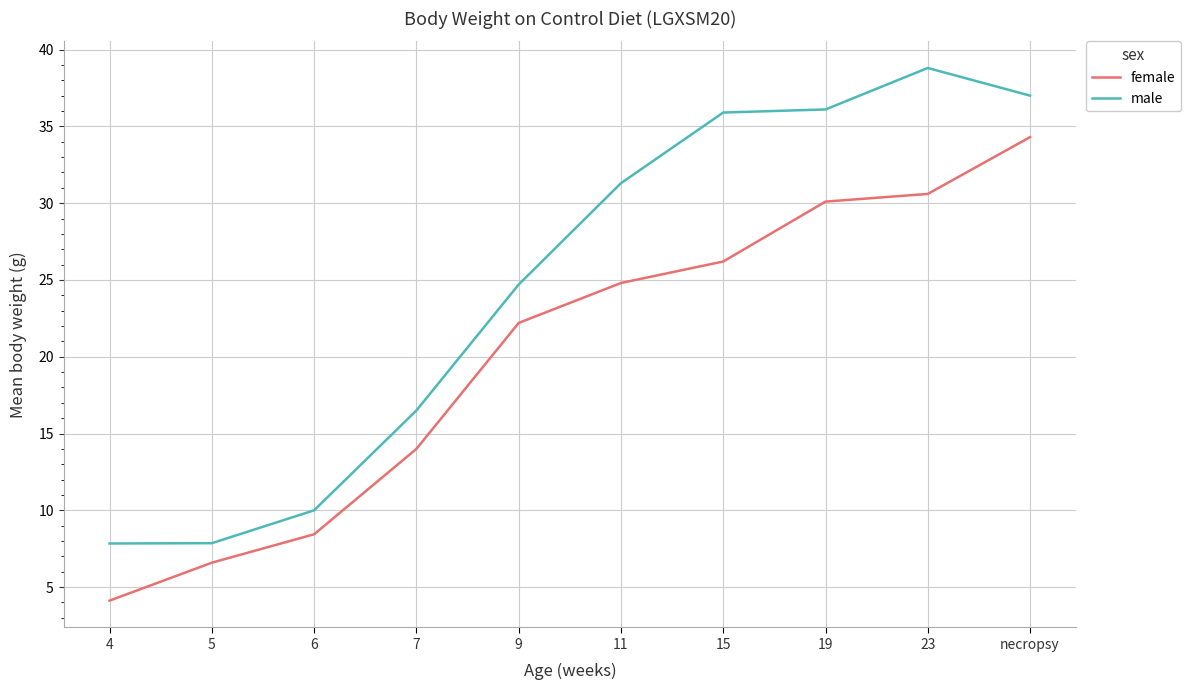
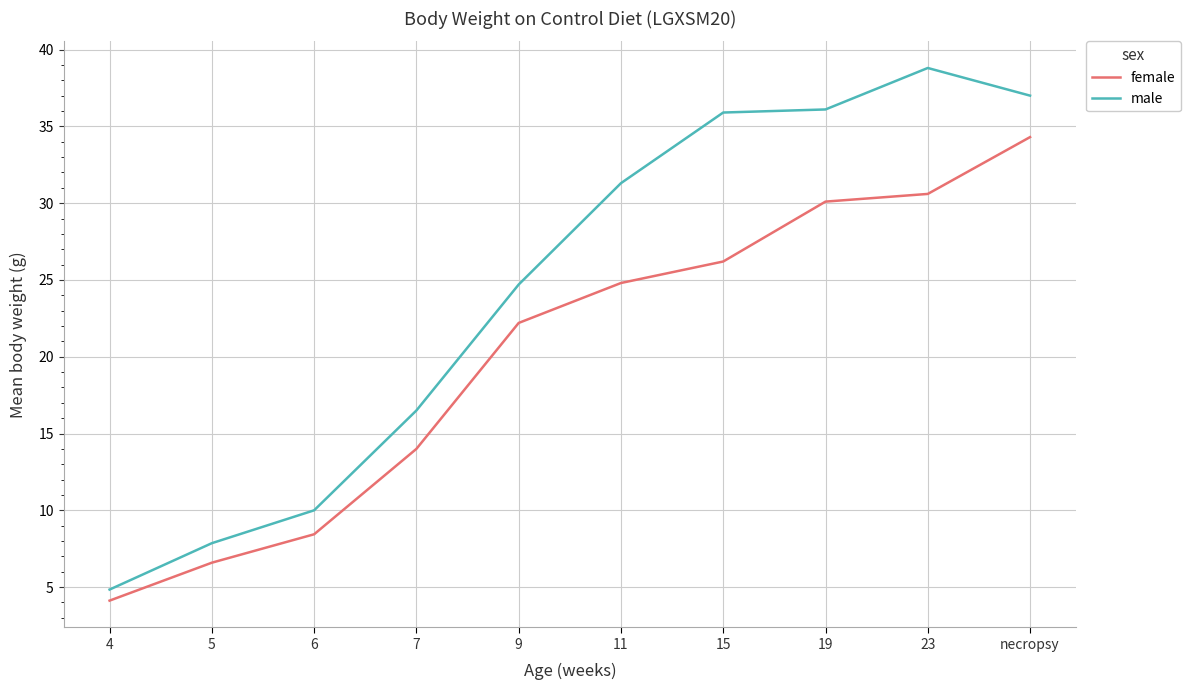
male, 4: 7.8 -> 4.8
